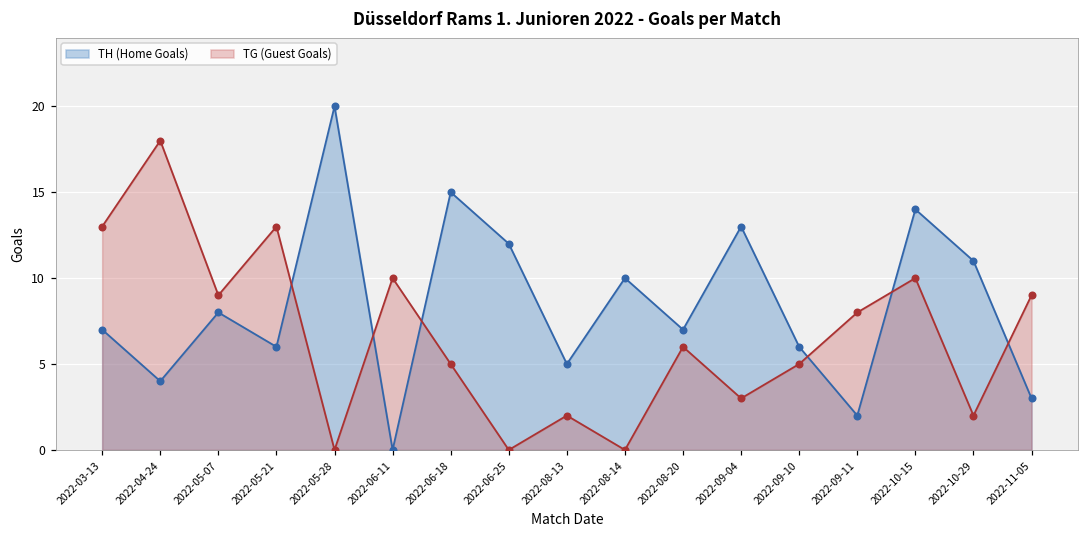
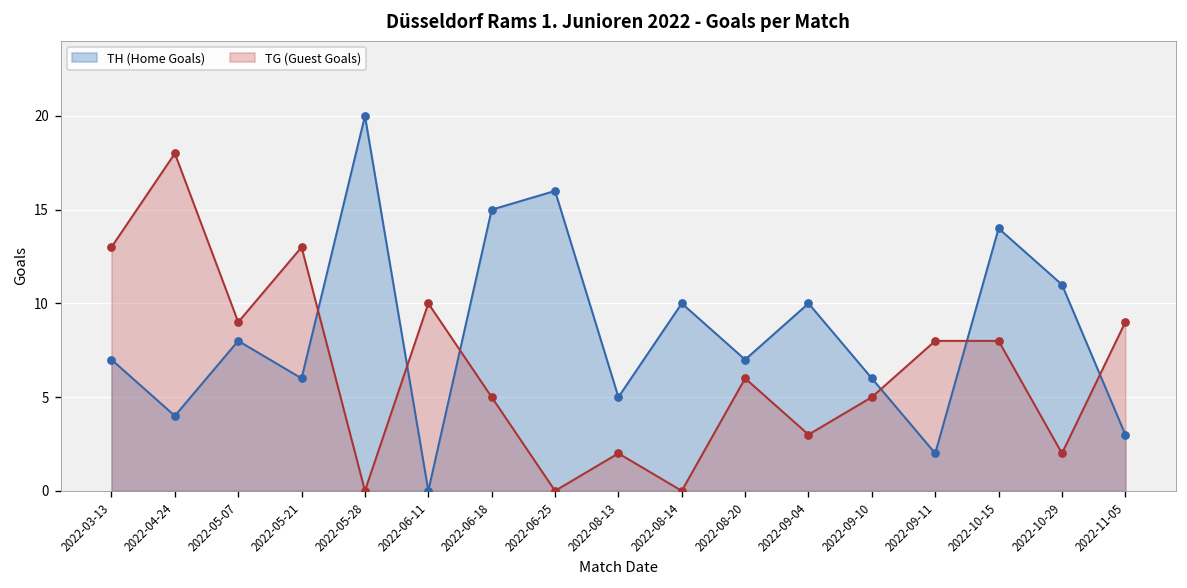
TH (Home Goals), 2022-06-25: 12 -> 16
TH (Home Goals), 2022-09-04: 13 -> 10
TG (Guest Goals), 2022-10-15: 10 -> 8
